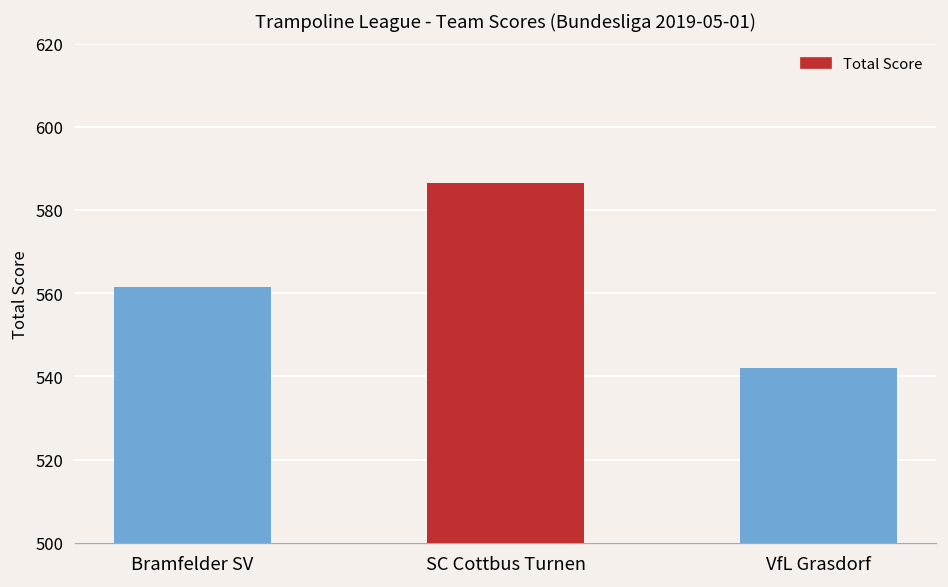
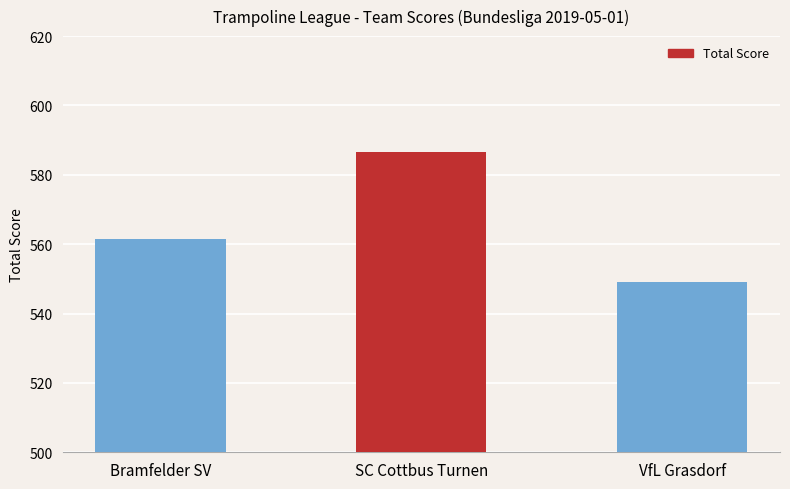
VfL Grasdorf: 542 -> 549
